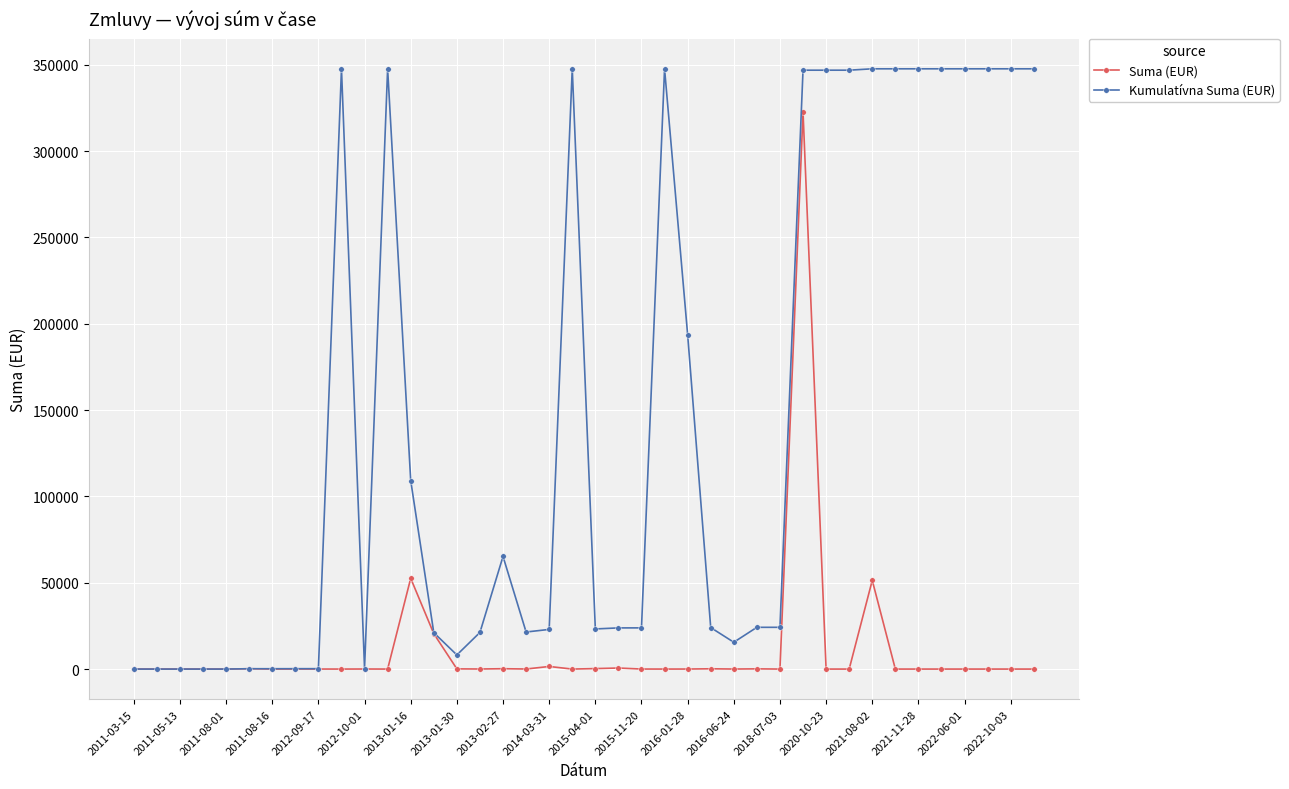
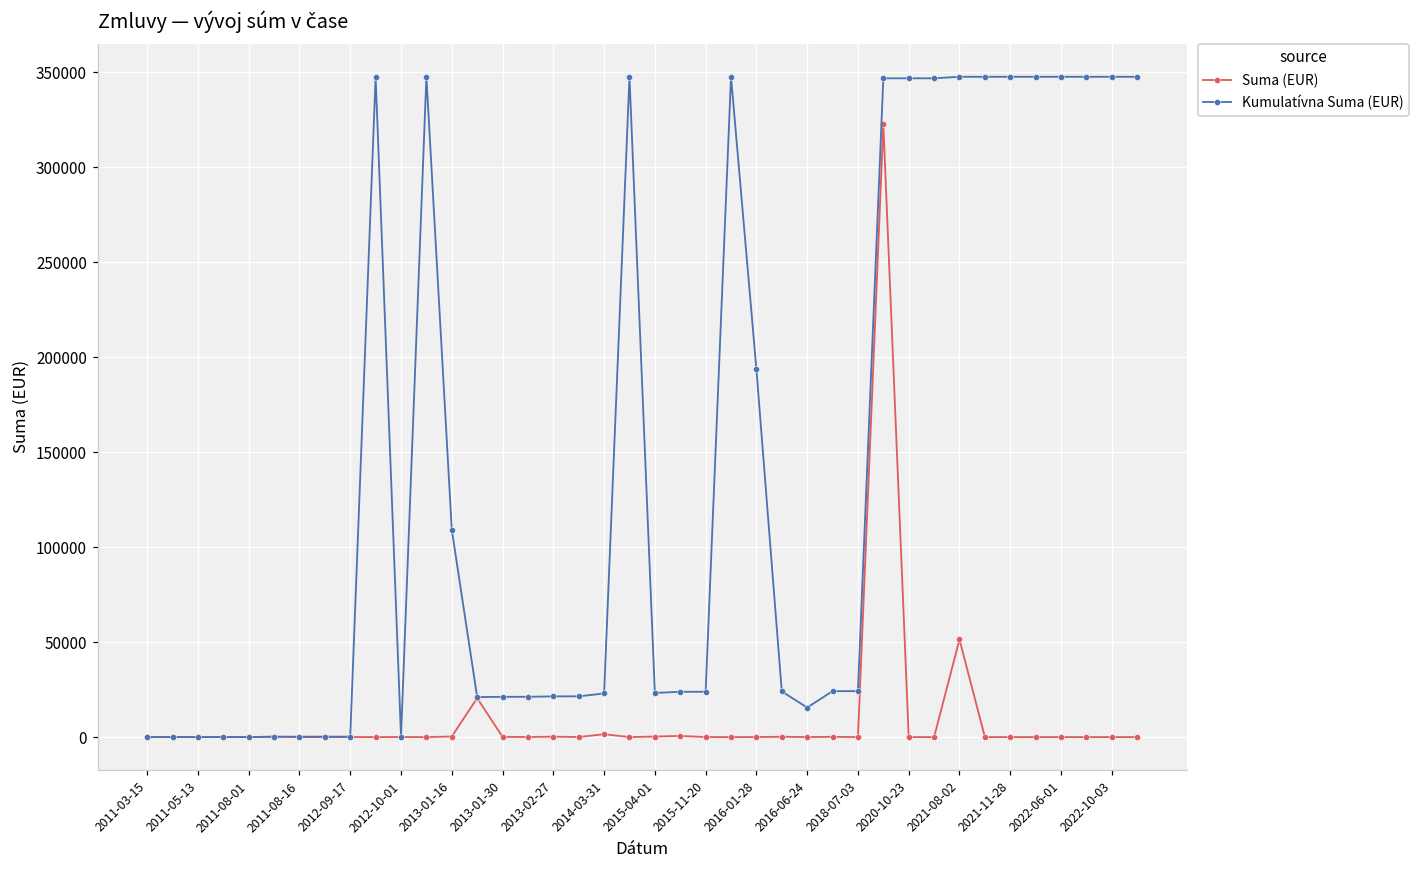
Suma (EUR), 2013-01-16: 53000 -> 0
Kumulatívna Suma (EUR), 2013-01-30: 8000 -> 21000
Kumulatívna Suma (EUR), 2013-02-27: 65000 -> 21000
